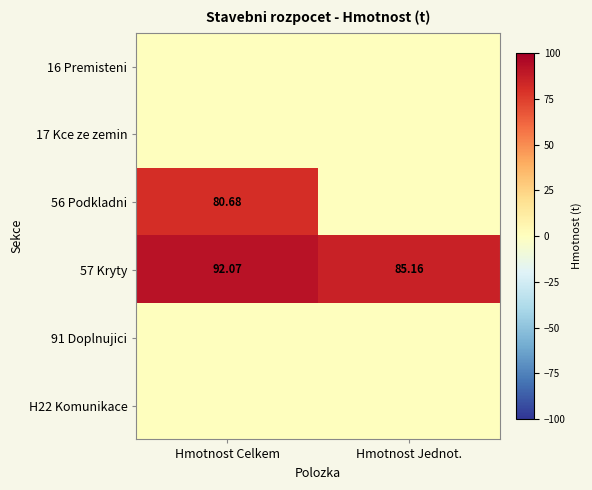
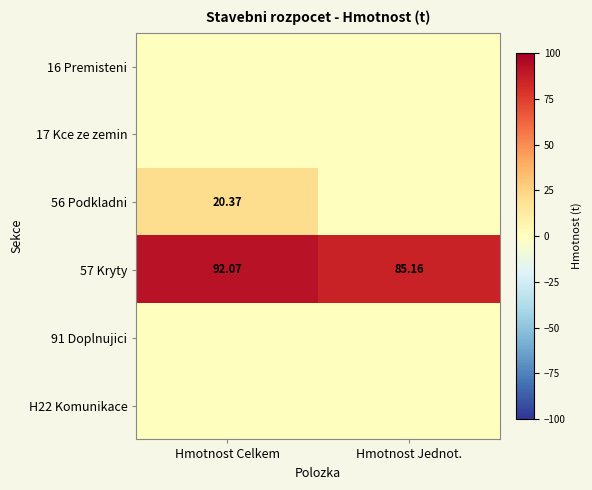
56 Podkladni, Hmotnost Celkem: 80.68 -> 20.37
